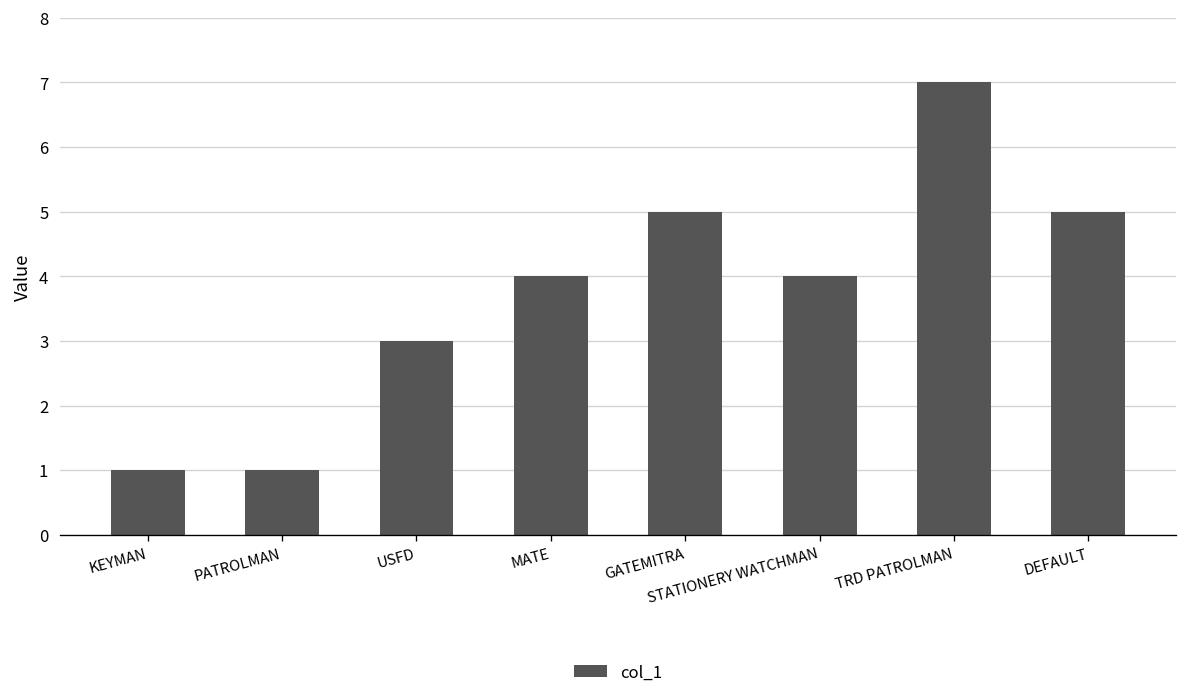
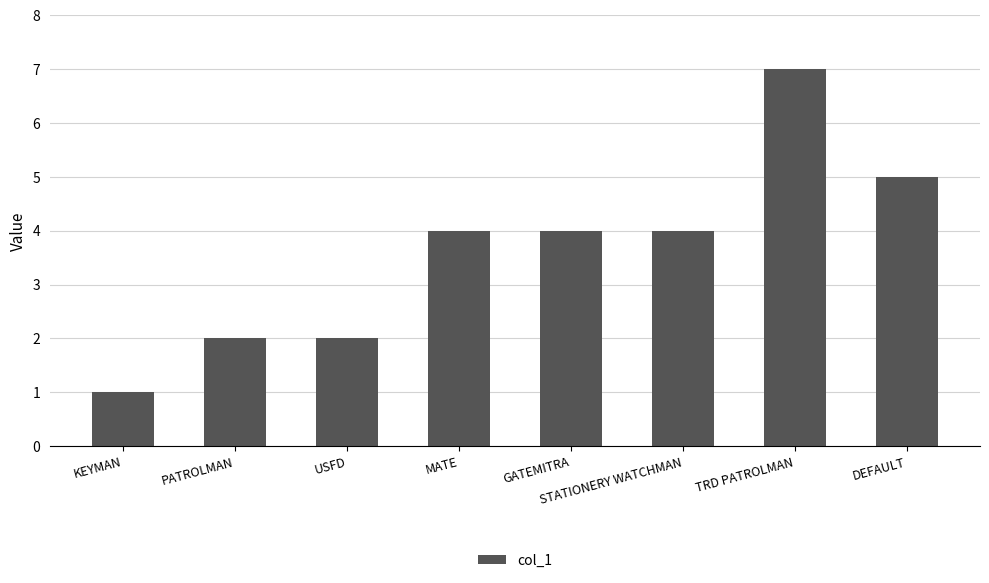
PATROLMAN: 1 -> 2
USFD: 3 -> 2
GATEMITRA: 5 -> 4
